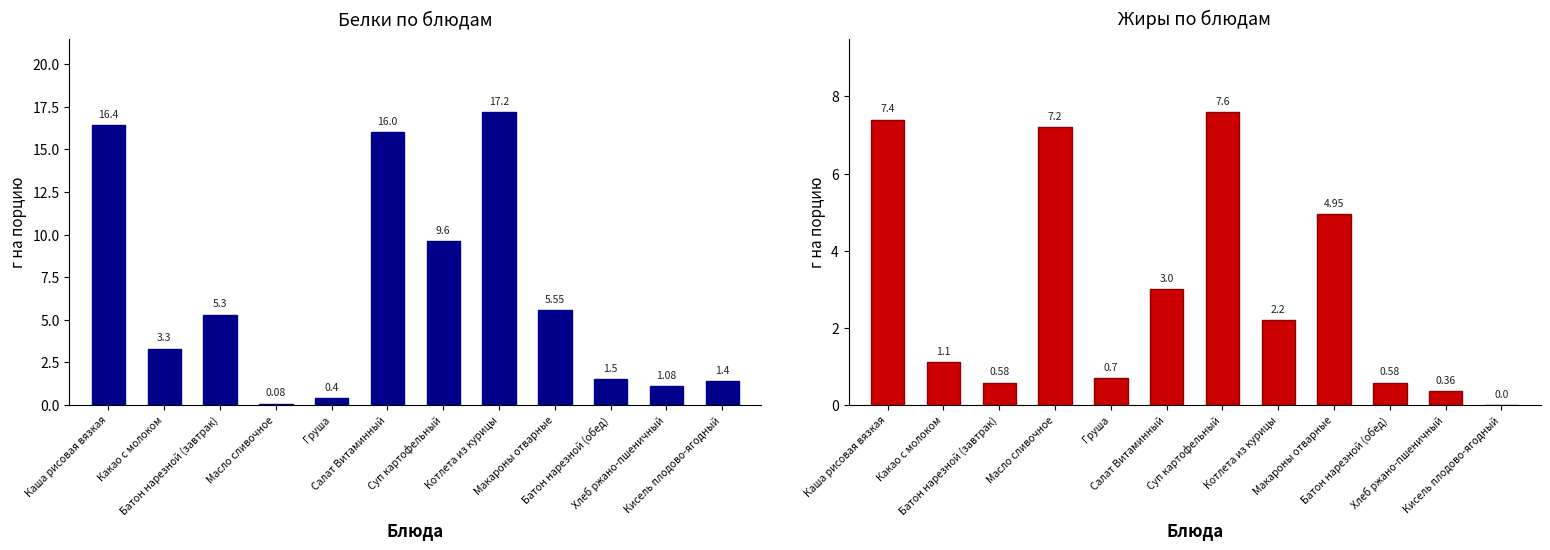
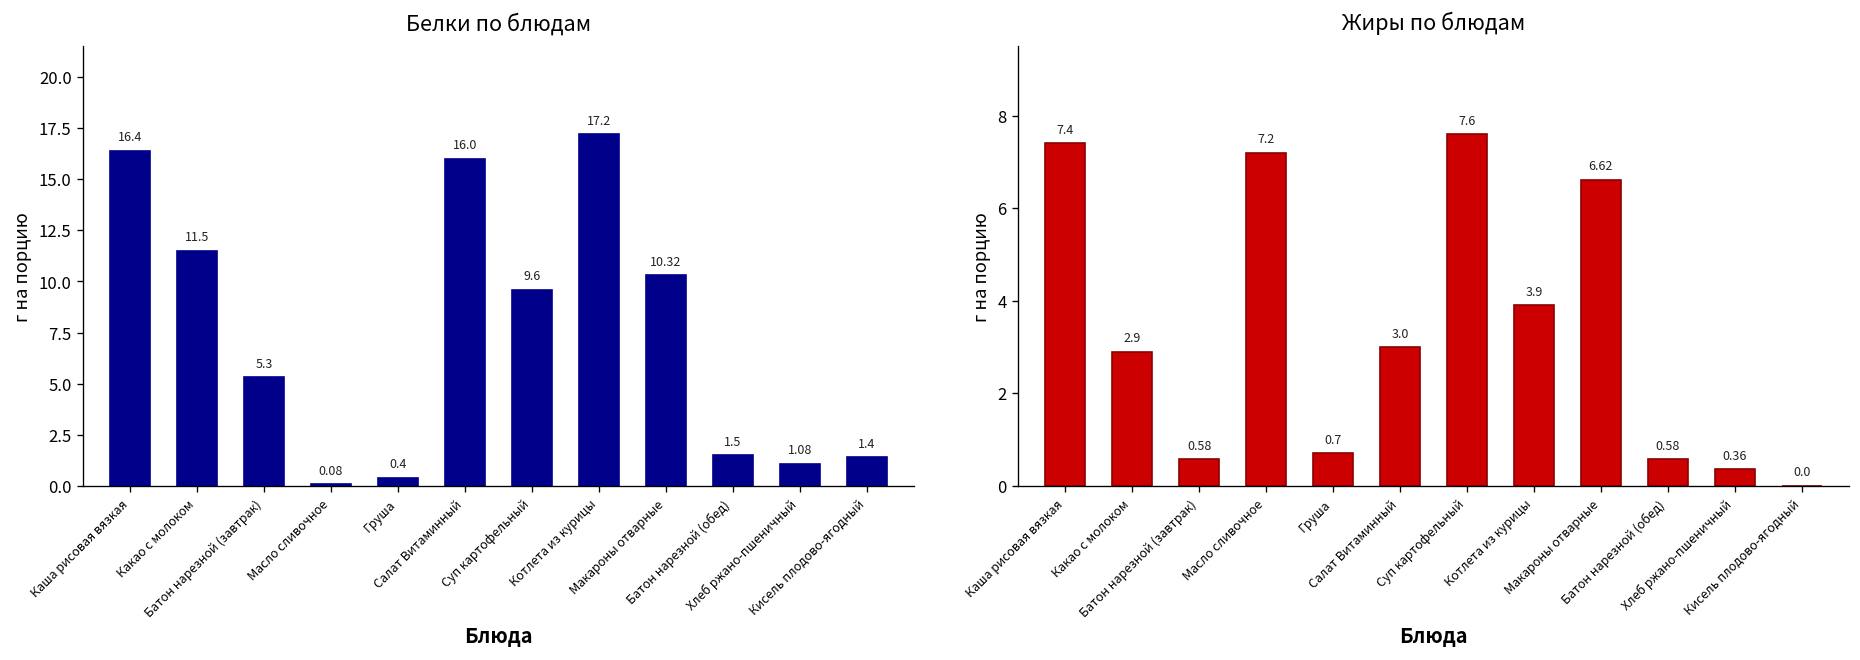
Белки по блюдам, Какао с молоком: 3.3 -> 11.5
Белки по блюдам, Макароны отварные: 5.55 -> 10.32
Жиры по блюдам, Какао с молоком: 1.1 -> 2.9
Жиры по блюдам, Котлета из курицы: 2.2 -> 3.9
Жиры по блюдам, Макароны отварные: 4.95 -> 6.62
